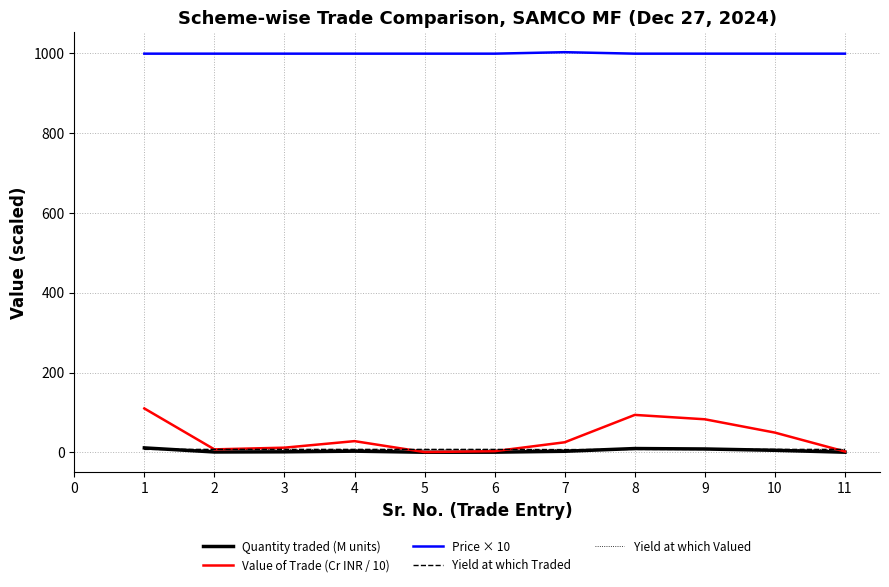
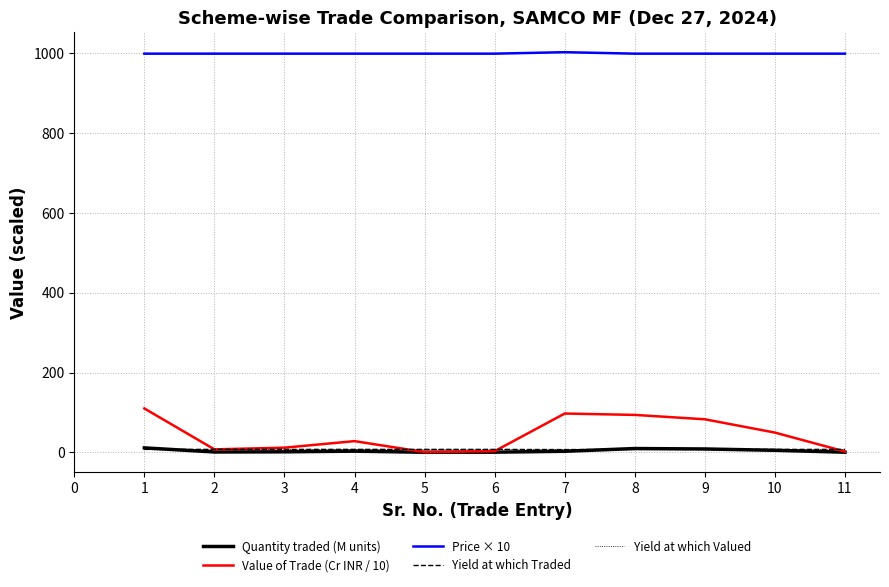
Value of Trade (Cr INR / 10), 7: 30 -> 100
